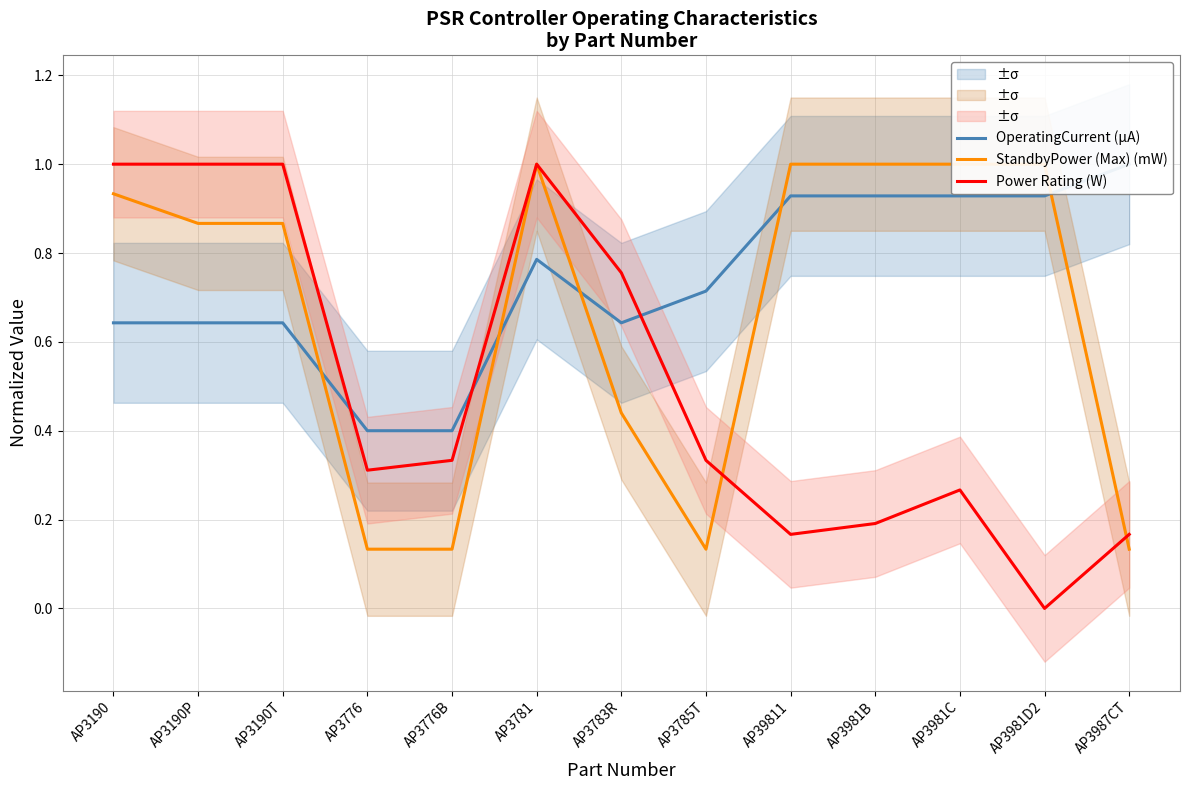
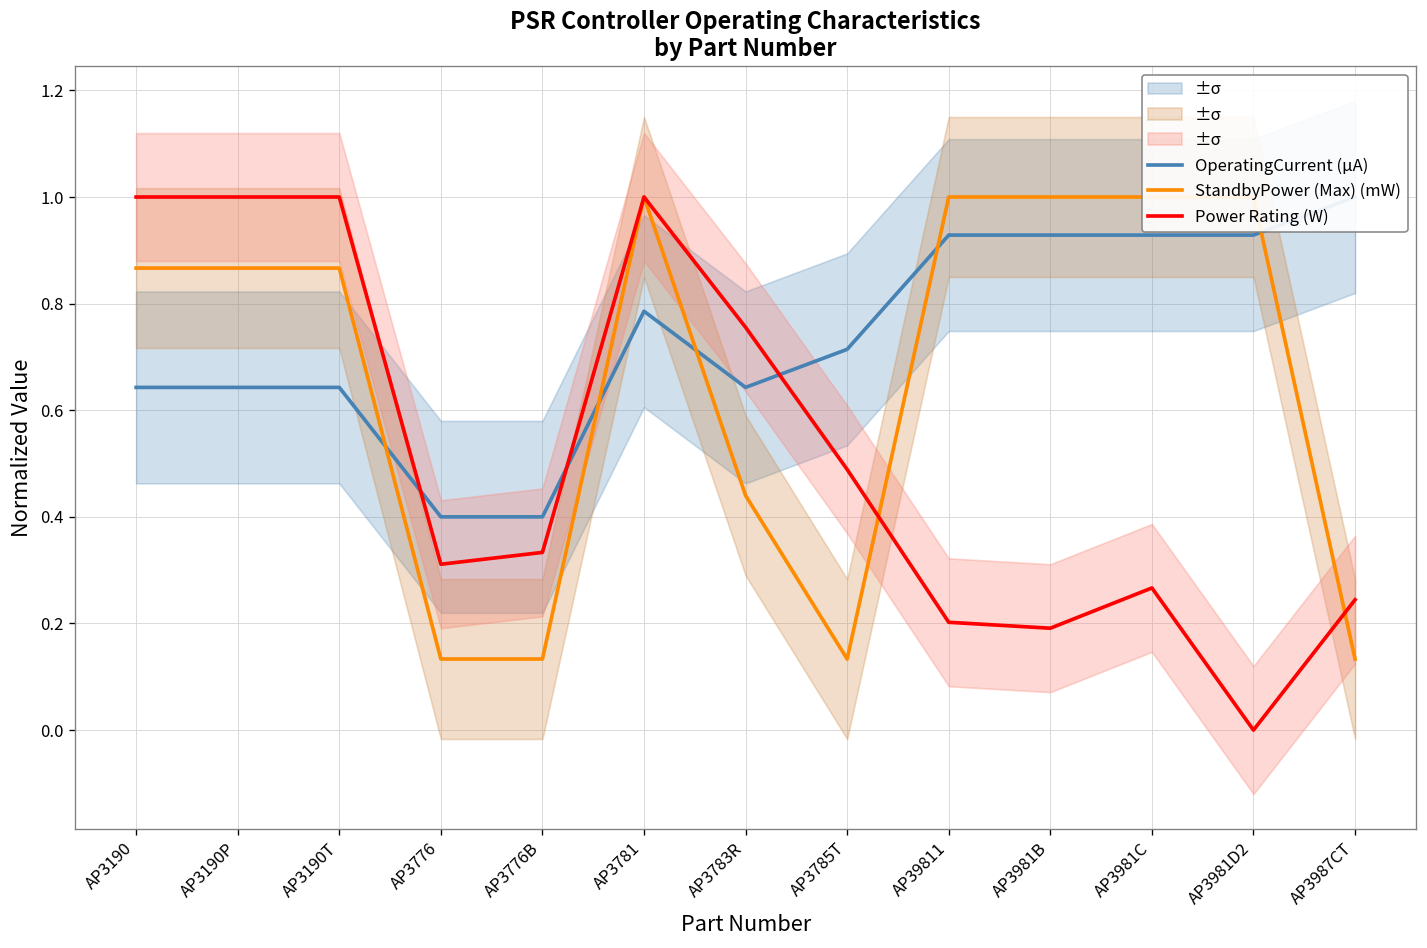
StandbyPower (Max) (mW), AP3190: 0.93 -> 0.87
Power Rating (W), AP3785T: 0.33 -> 0.49
Power Rating (W), AP39811: 0.17 -> 0.20
Power Rating (W), AP3987CT: 0.17 -> 0.24
